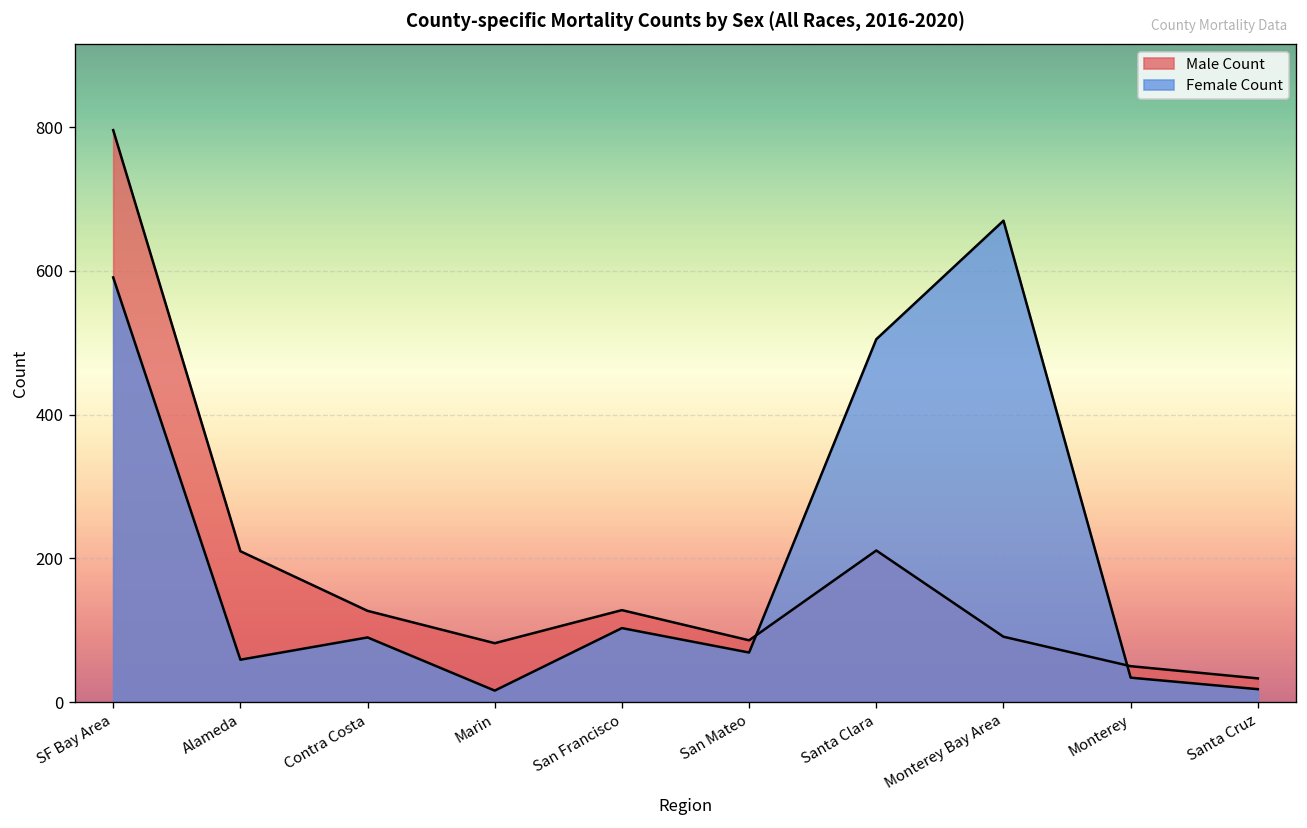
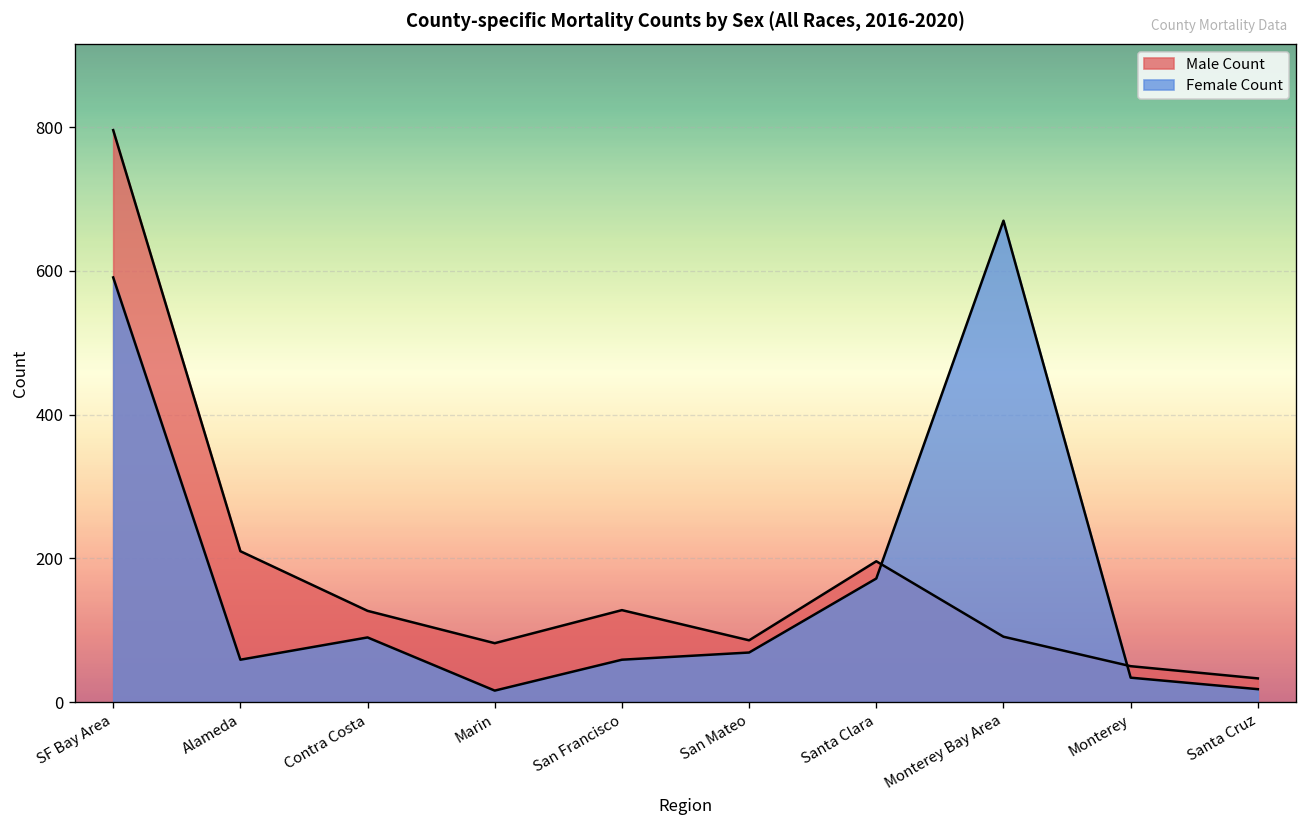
Female Count, San Francisco: 100 -> 60
Male Count, Santa Clara: 210 -> 200
Female Count, Santa Clara: 510 -> 170
